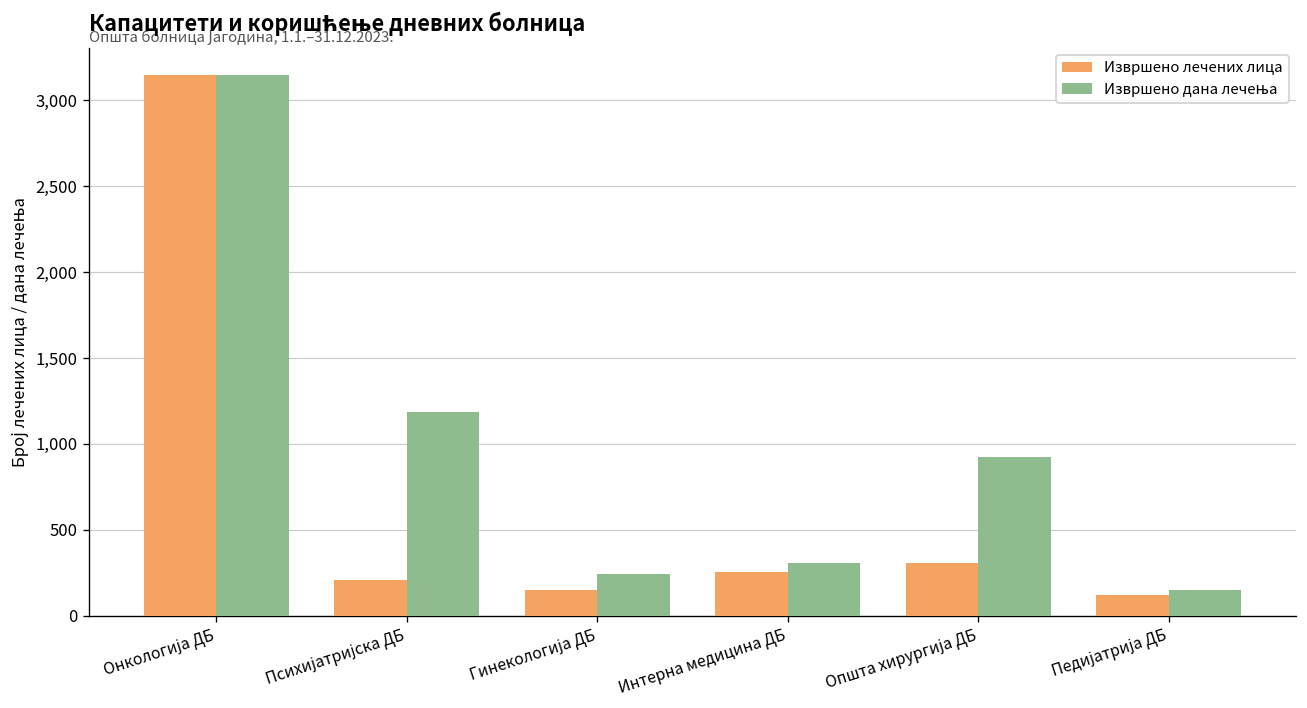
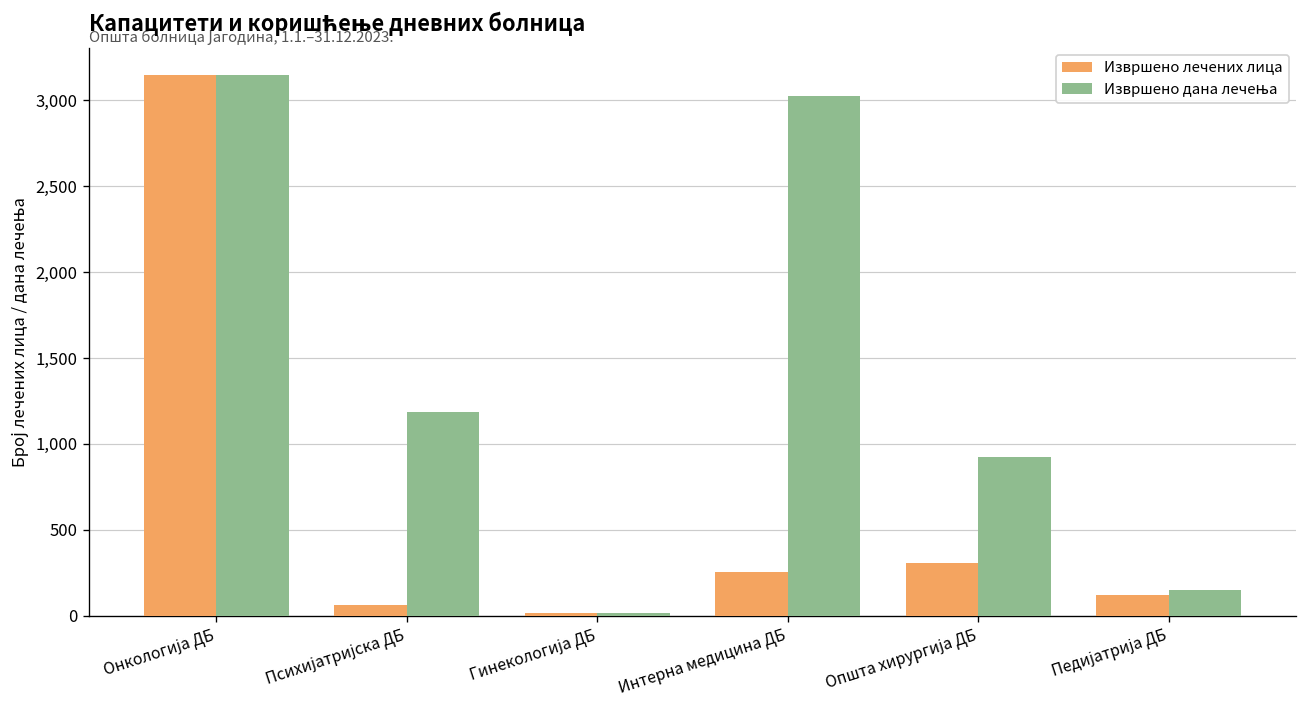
Извршено лечених лица, Психијатријска ДБ: 210 -> 60
Извршено лечених лица, Гинекологија ДБ: 150 -> 20
Извршено дана лечења, Гинекологија ДБ: 240 -> 20
Извршено дана лечења, Интерна медицина ДБ: 310 -> 3,020
